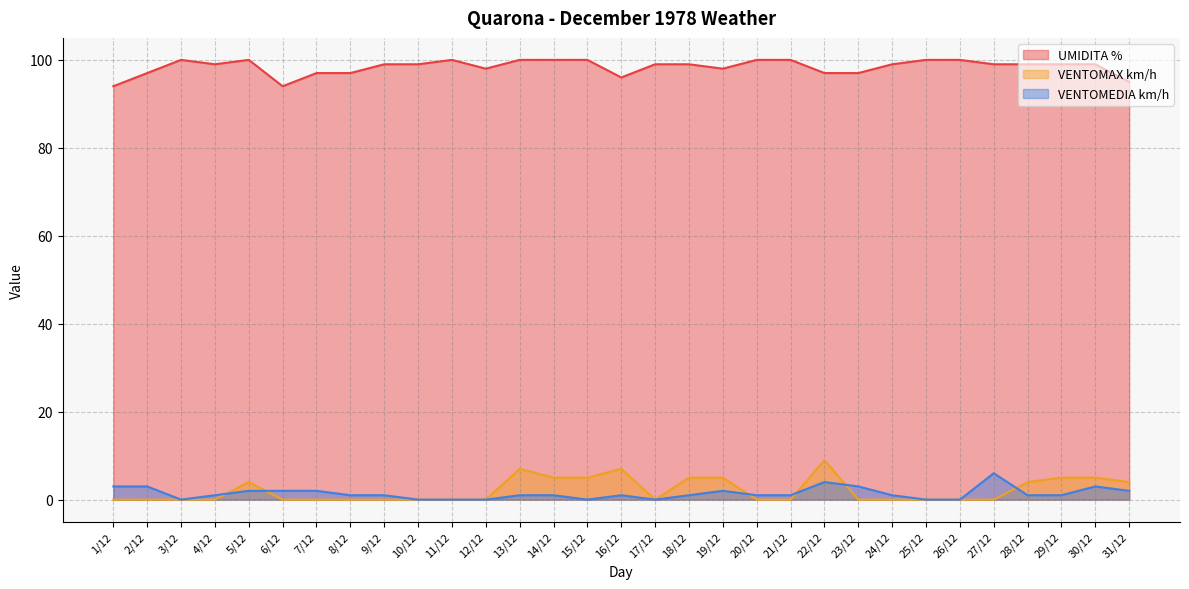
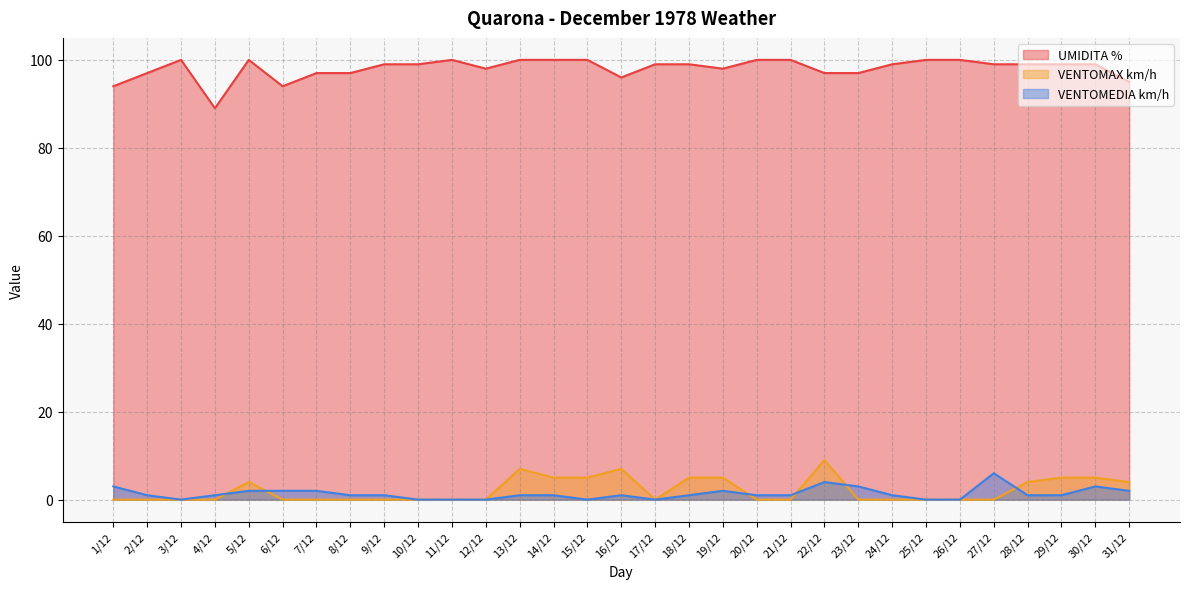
VENTOMEDIA km/h, 2/12: 3 -> 1
UMIDITA %, 4/12: 99 -> 89
